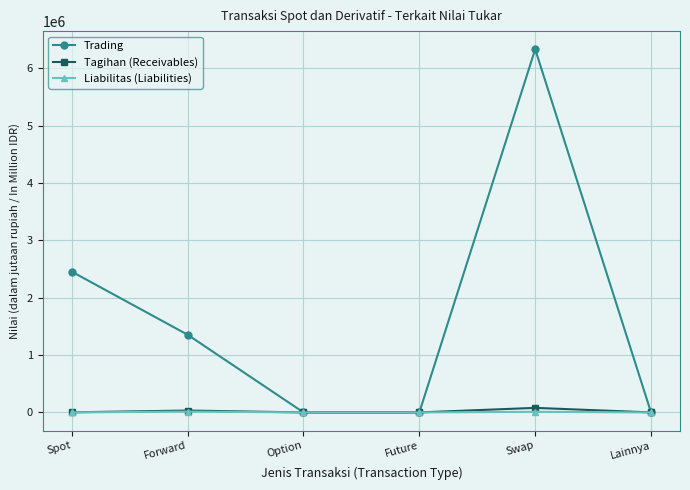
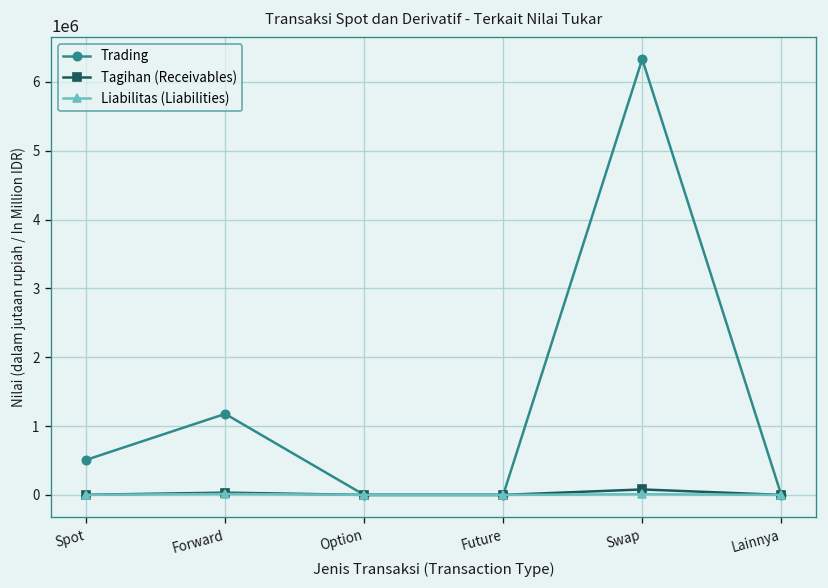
Trading, Spot: 2500000 -> 500000
Trading, Forward: 1400000 -> 1200000
